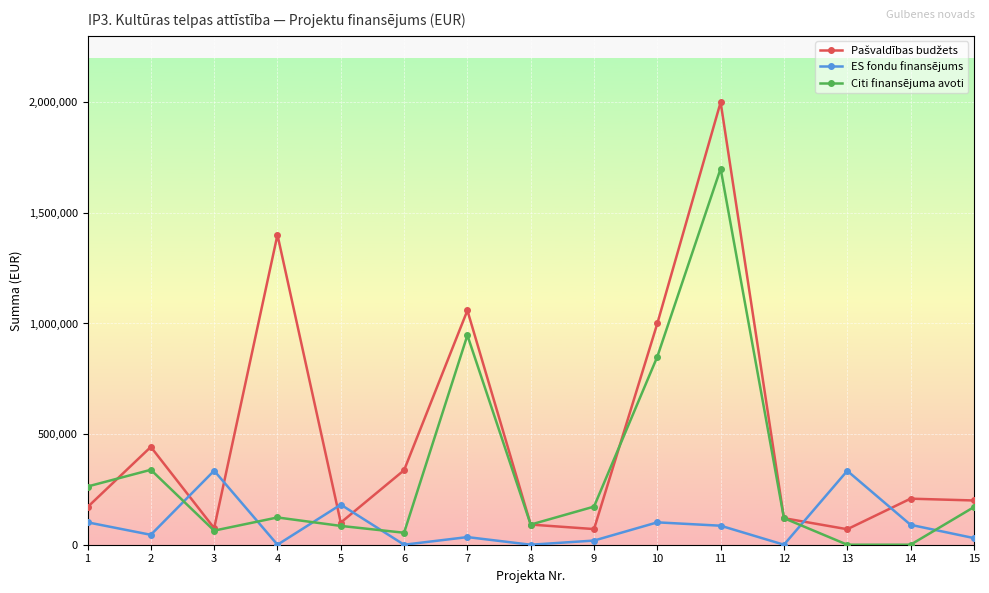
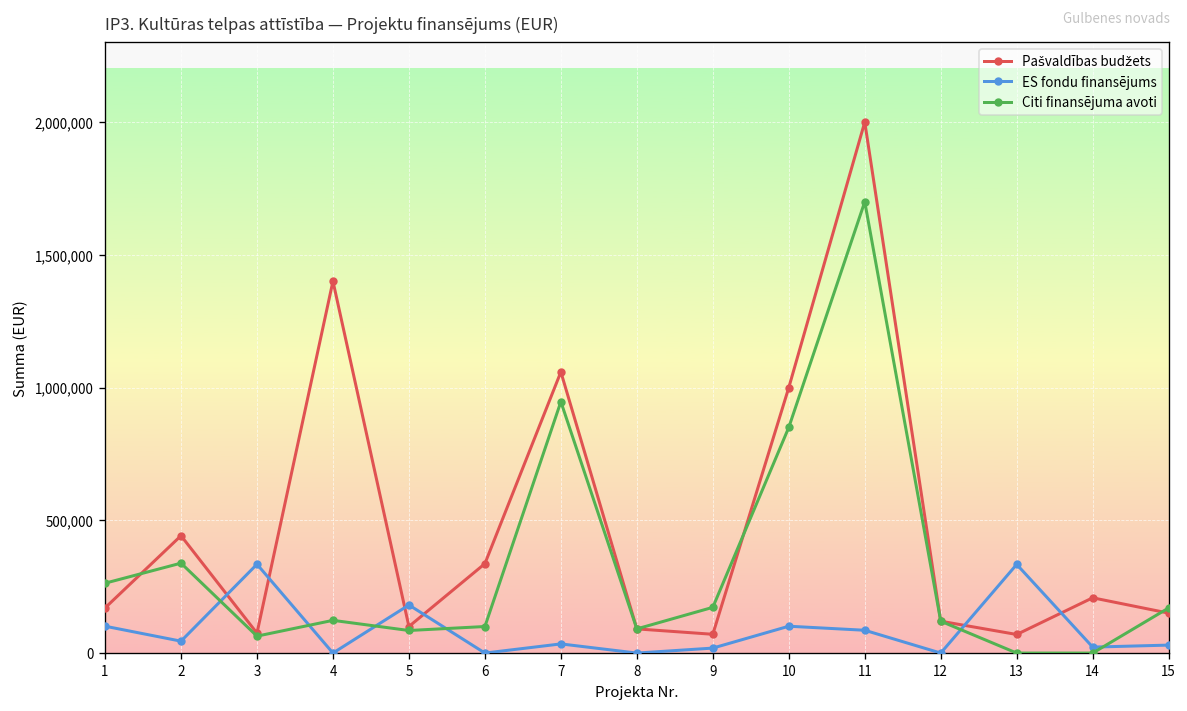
Citi finansējuma avoti, 6: 50,000 -> 100,000
ES fondu finansējums, 14: 90,000 -> 20,000
Pašvaldības budžets, 15: 200,000 -> 150,000
